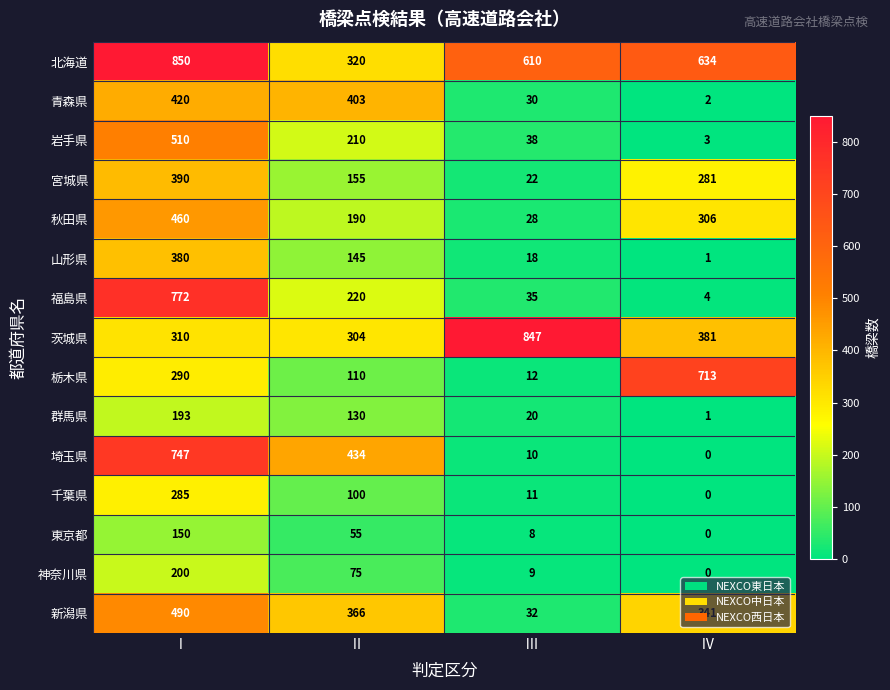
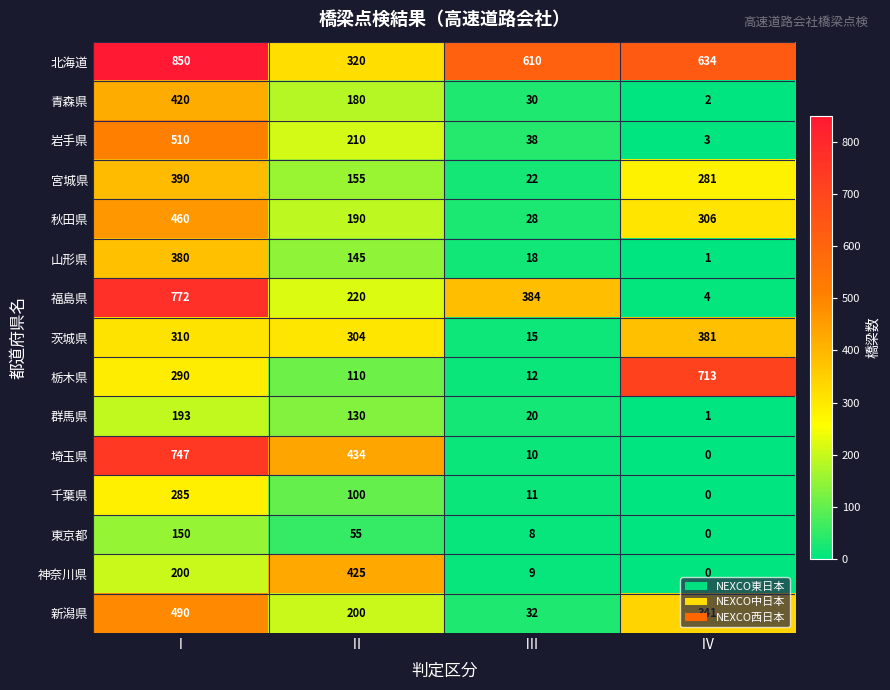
青森県, Ⅱ: 403 -> 180
福島県, Ⅲ: 35 -> 384
茨城県, Ⅲ: 847 -> 15
神奈川県, Ⅱ: 75 -> 425
新潟県, Ⅱ: 366 -> 200
